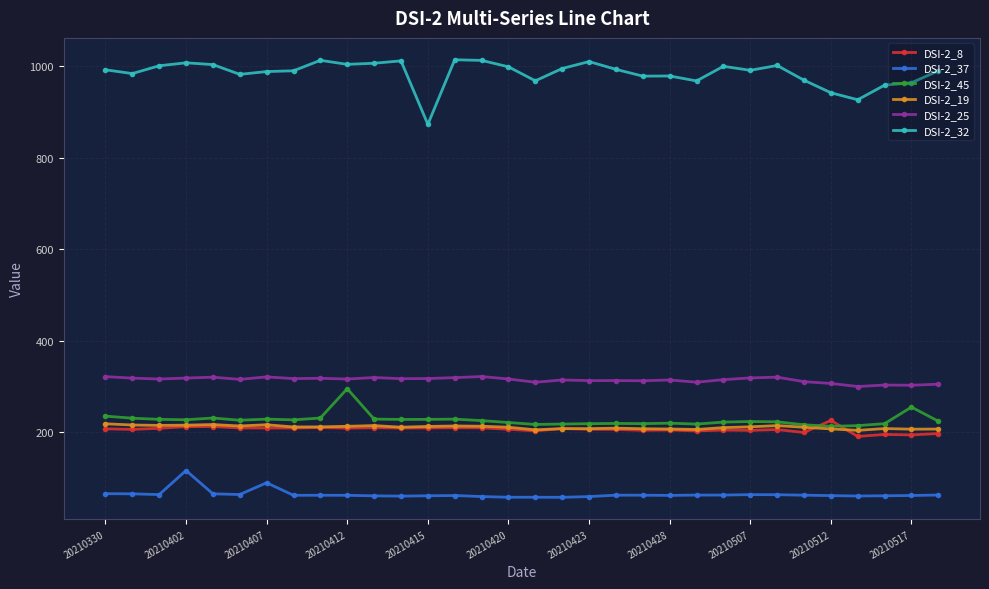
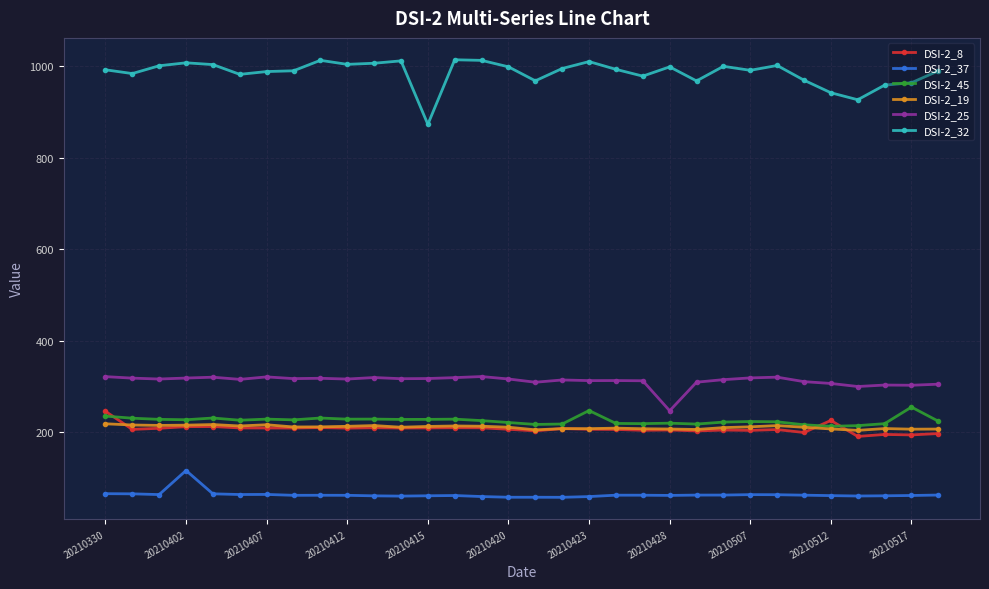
DSI-2_8, 20210330: 210 -> 250
DSI-2_37, 20210407: 90 -> 60
DSI-2_45, 20210412: 290 -> 230
DSI-2_45, 20210423: 220 -> 250
DSI-2_25, 20210428: 310 -> 250
DSI-2_32, 20210428: 980 -> 1000
